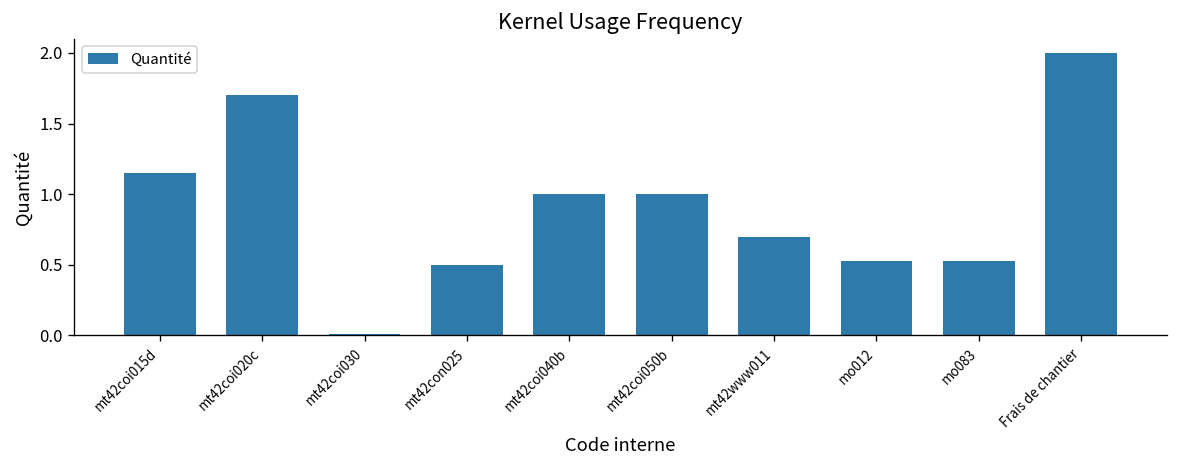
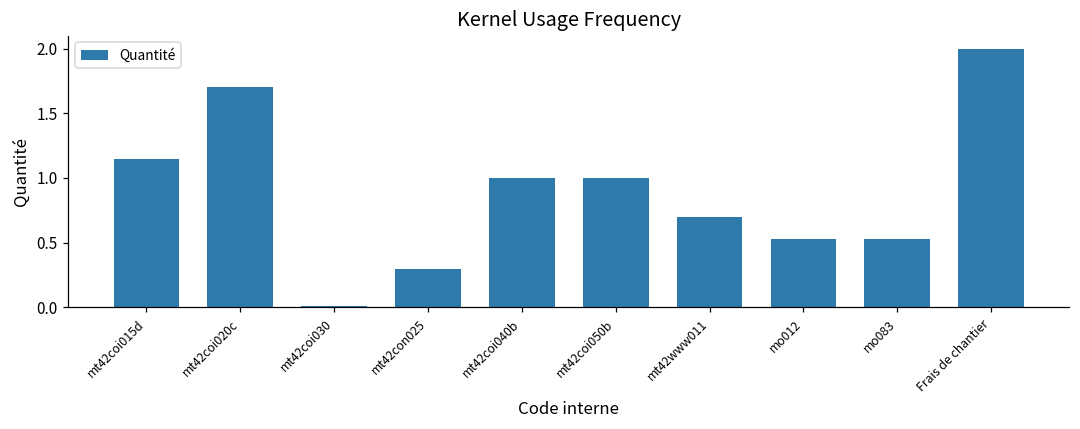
mt42con025: 0.5 -> 0.3
